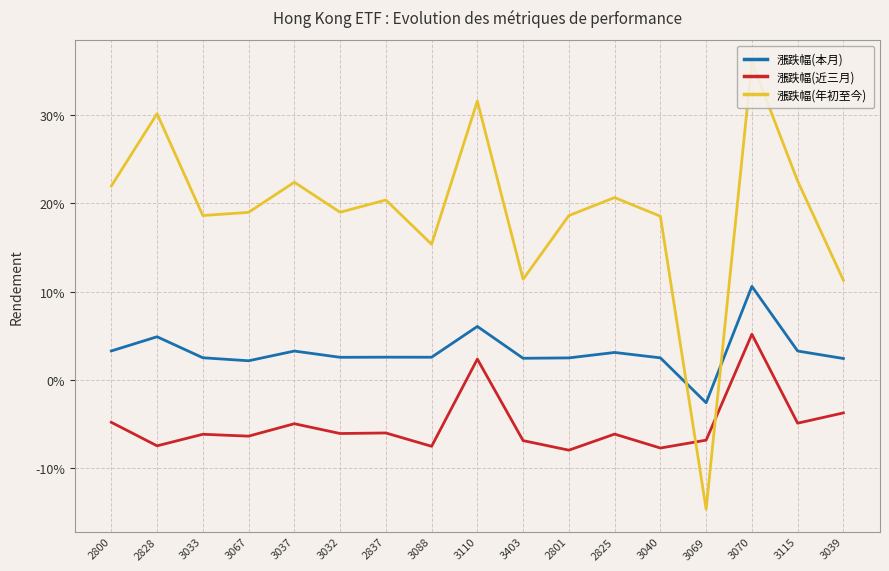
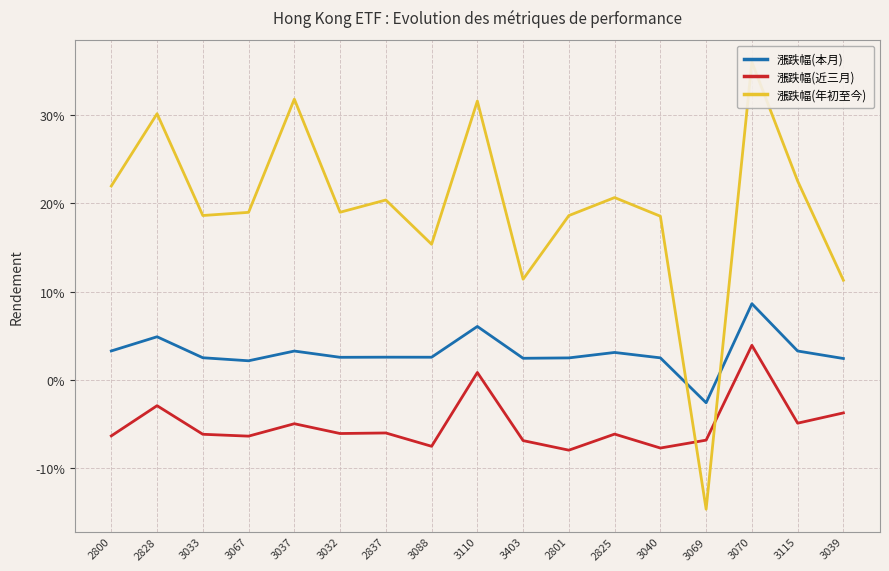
漲跌幅(近三月), 2800: -5% -> -6%
漲跌幅(近三月), 2828: -7% -> -3%
漲跌幅(年初至今), 3037: 22% -> 32%
漲跌幅(近三月), 3110: 2% -> 1%
漲跌幅(本月), 3070: 11% -> 9%
漲跌幅(近三月), 3070: 5% -> 4%
